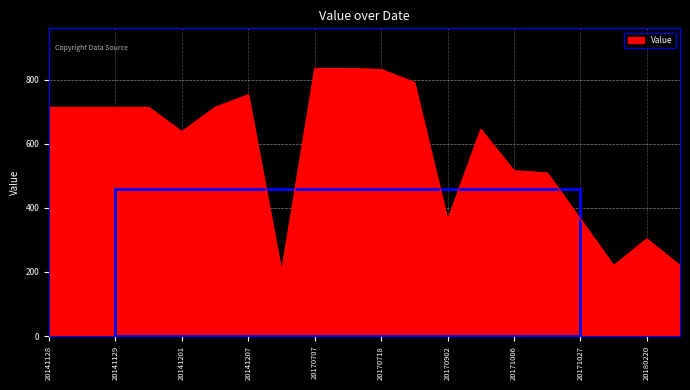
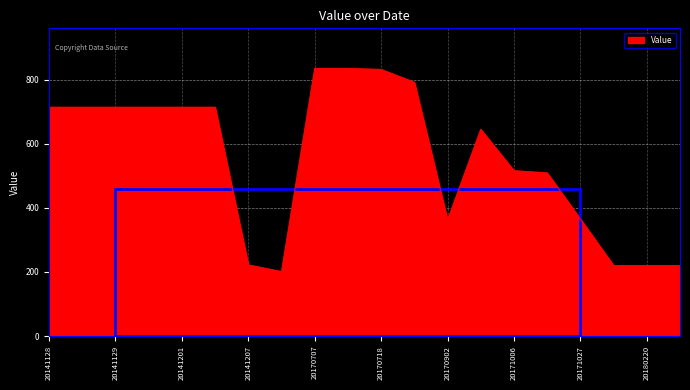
20141201: 640 -> 710
20141207: 750 -> 220
20180220: 300 -> 220
